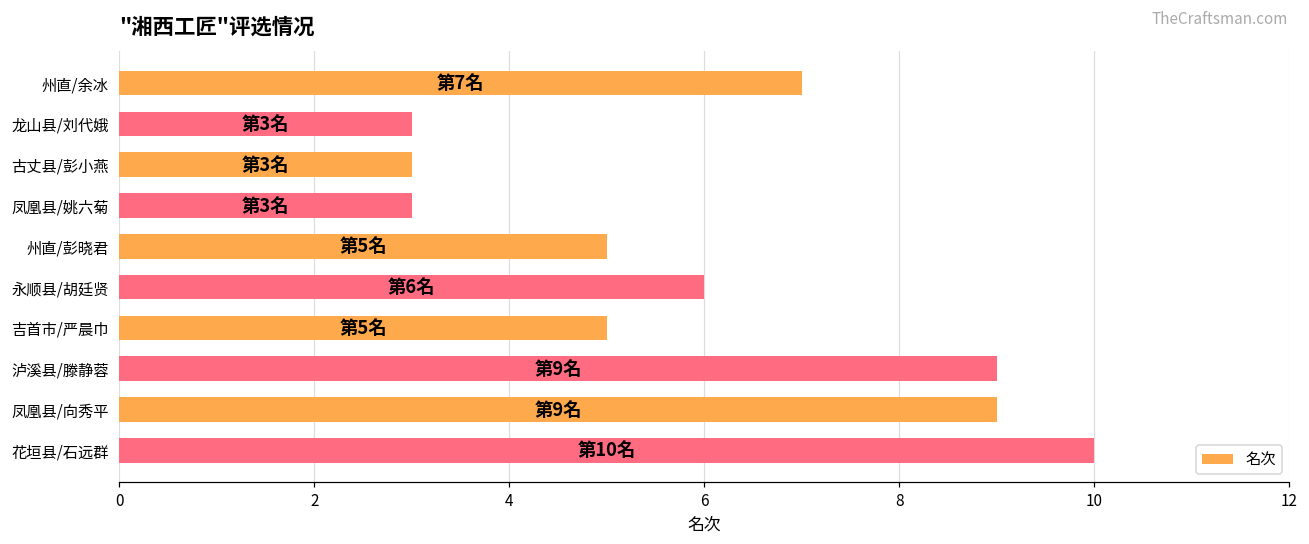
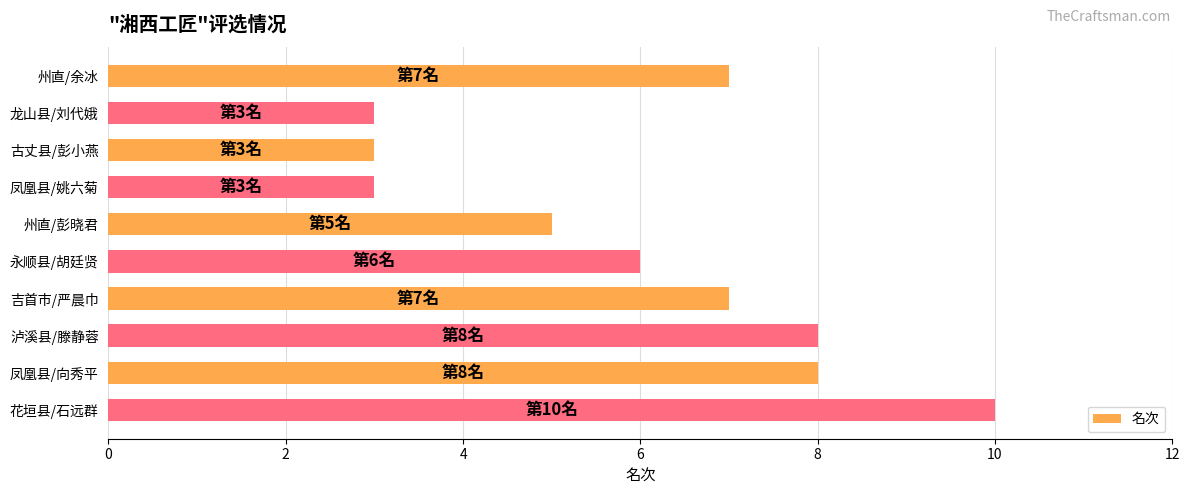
吉首市/严晨巾: 5名 -> 7名
泸溪县/滕静蓉: 9名 -> 8名
凤凰县/向秀平: 9名 -> 8名
